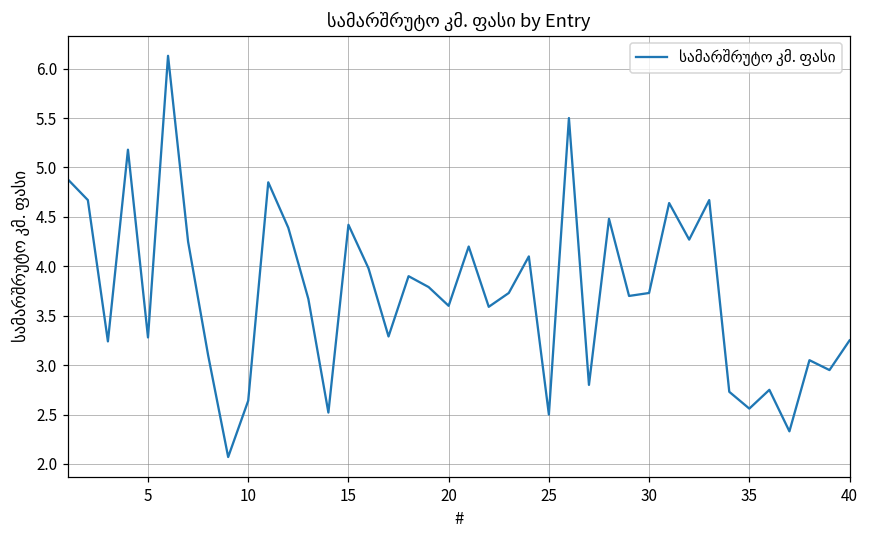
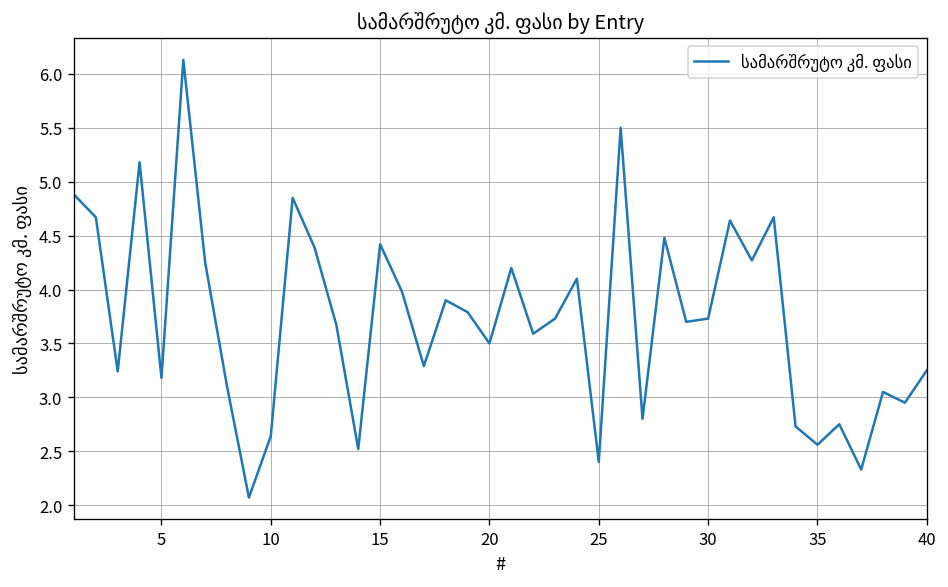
5: 3.3 -> 3.2
20: 3.6 -> 3.5
25: 2.5 -> 2.4
